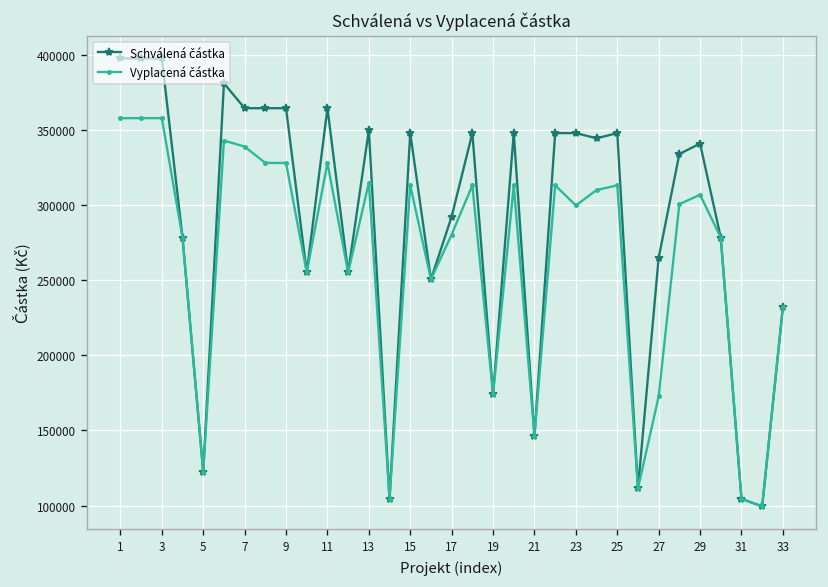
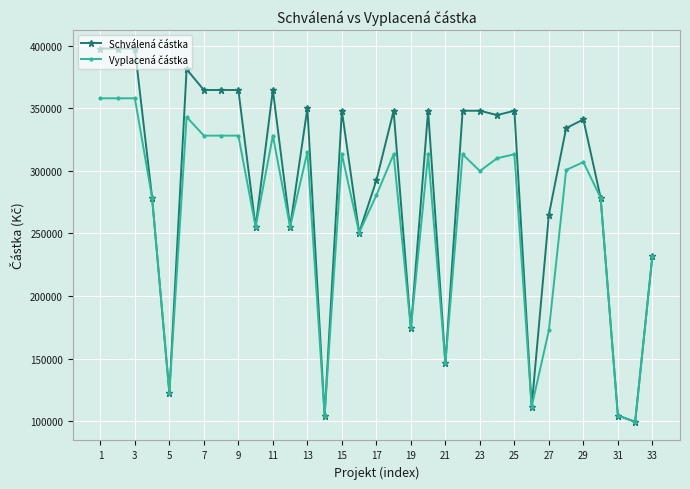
Vyplacená částka, 7: 339000 -> 328000
